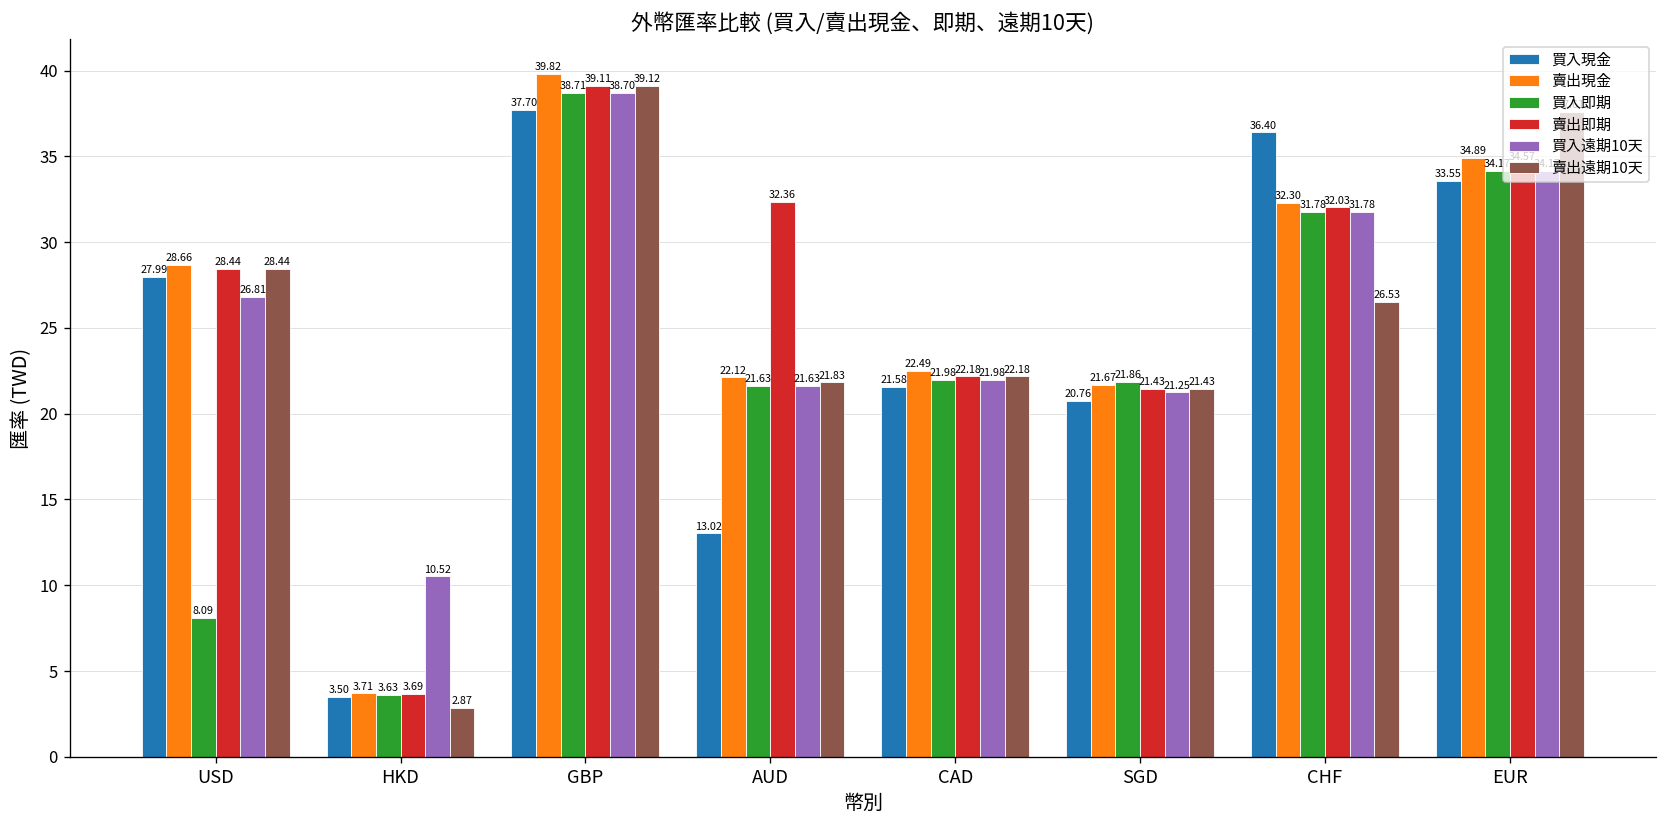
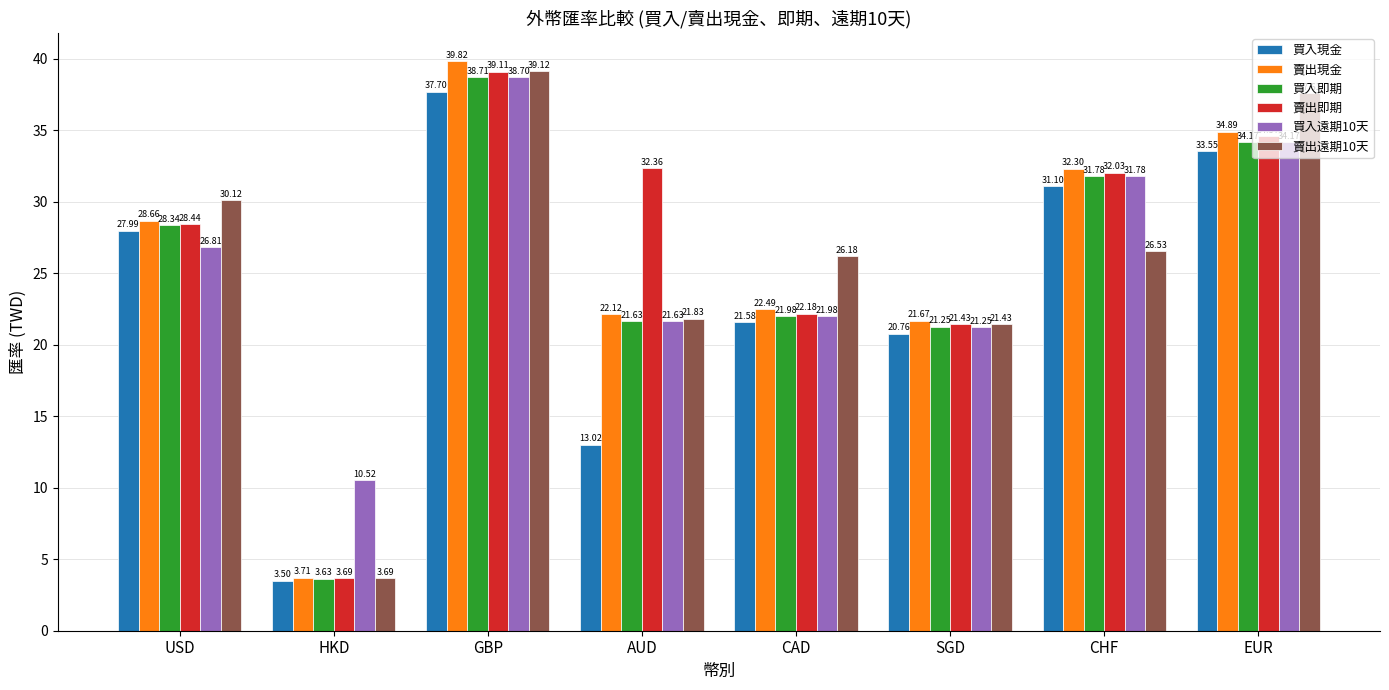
買入即期, USD: 8.09 -> 28.34
賣出遠期10天, USD: 28.44 -> 30.12
賣出遠期10天, HKD: 2.87 -> 3.69
賣出遠期10天, CAD: 22.18 -> 26.18
買入即期, SGD: 21.86 -> 21.25
買入現金, CHF: 36.40 -> 31.10
